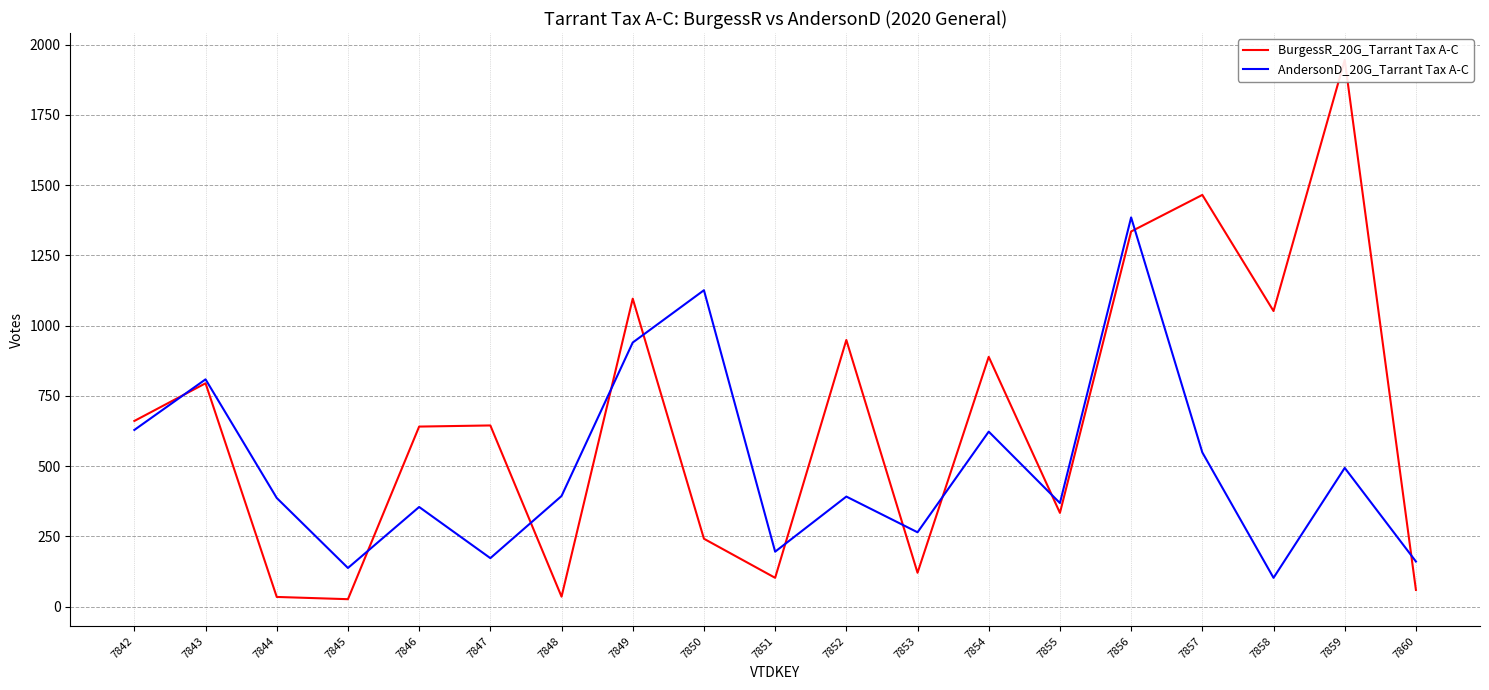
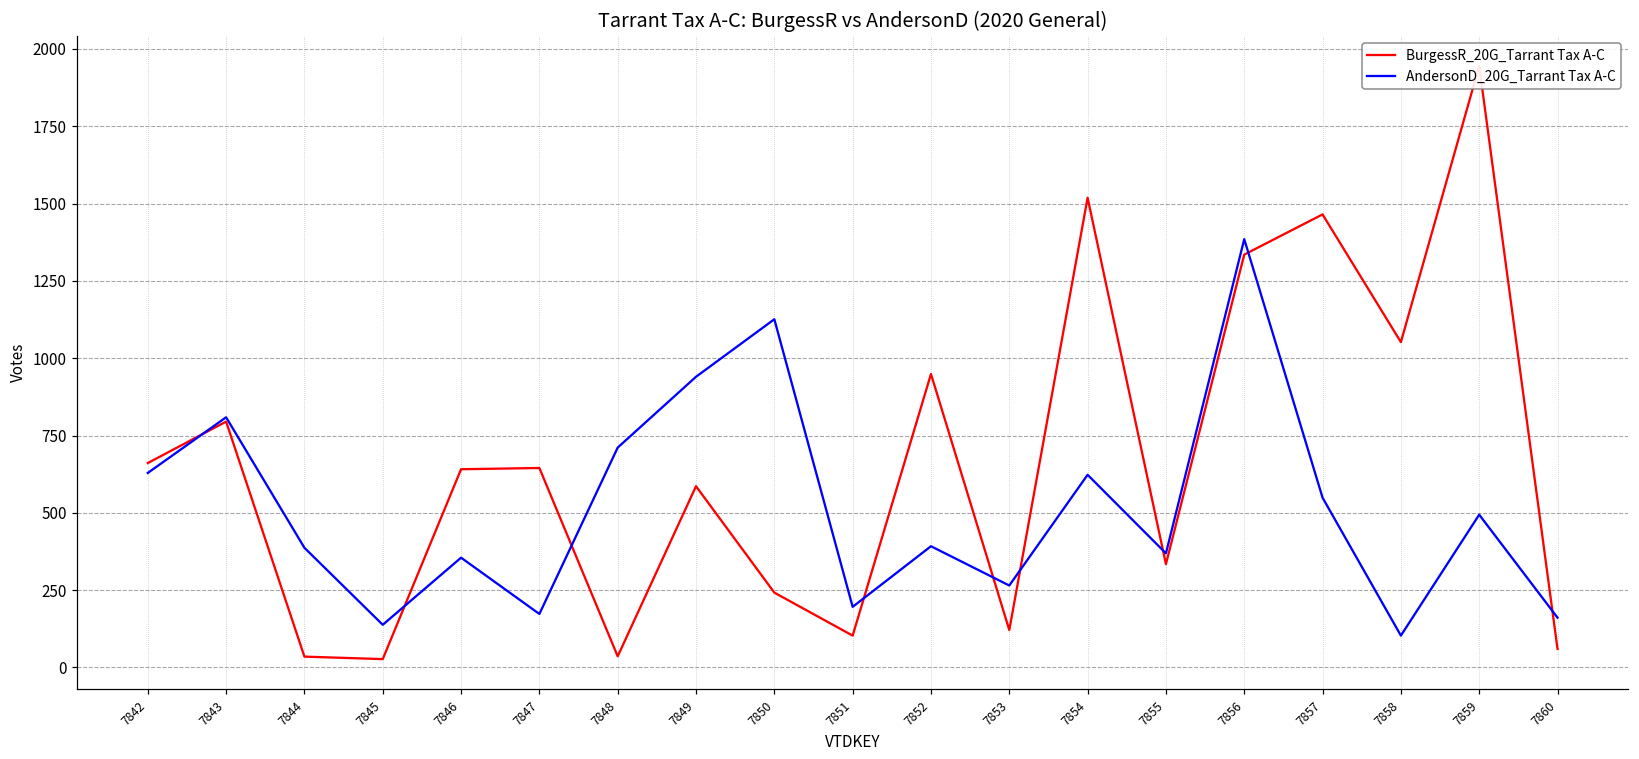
AndersonD_20G_Tarrant Tax A-C, 7848: 390 -> 710
BurgessR_20G_Tarrant Tax A-C, 7849: 1100 -> 590
BurgessR_20G_Tarrant Tax A-C, 7854: 890 -> 1520
